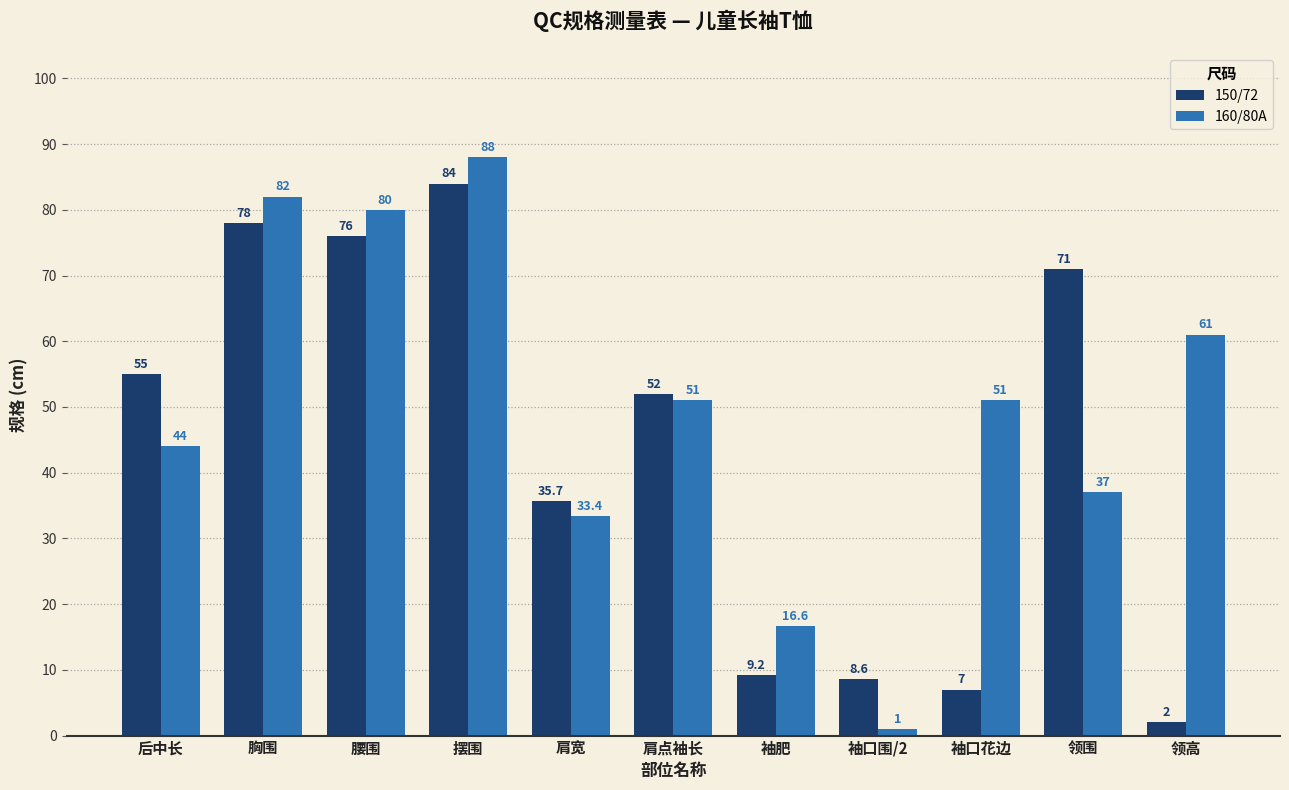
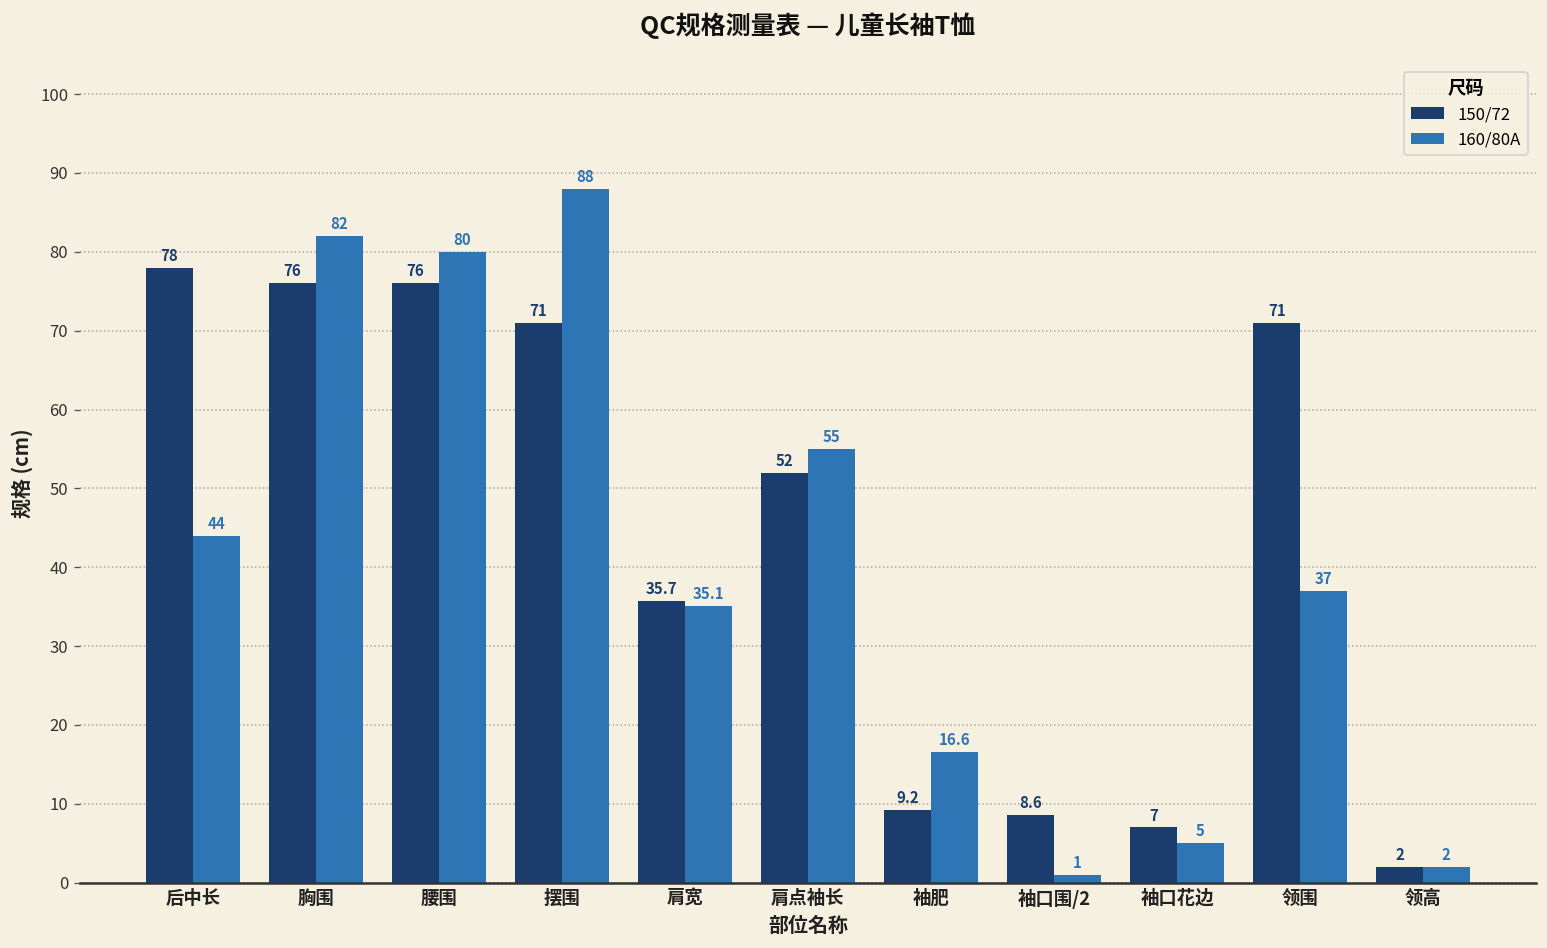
150/72, 后中长: 55 -> 78
150/72, 胸围: 78 -> 76
150/72, 摆围: 84 -> 71
160/80A, 肩宽: 33.4 -> 35.1
160/80A, 肩点袖长: 51 -> 55
160/80A, 袖口花边: 51 -> 5
160/80A, 领高: 61 -> 2
